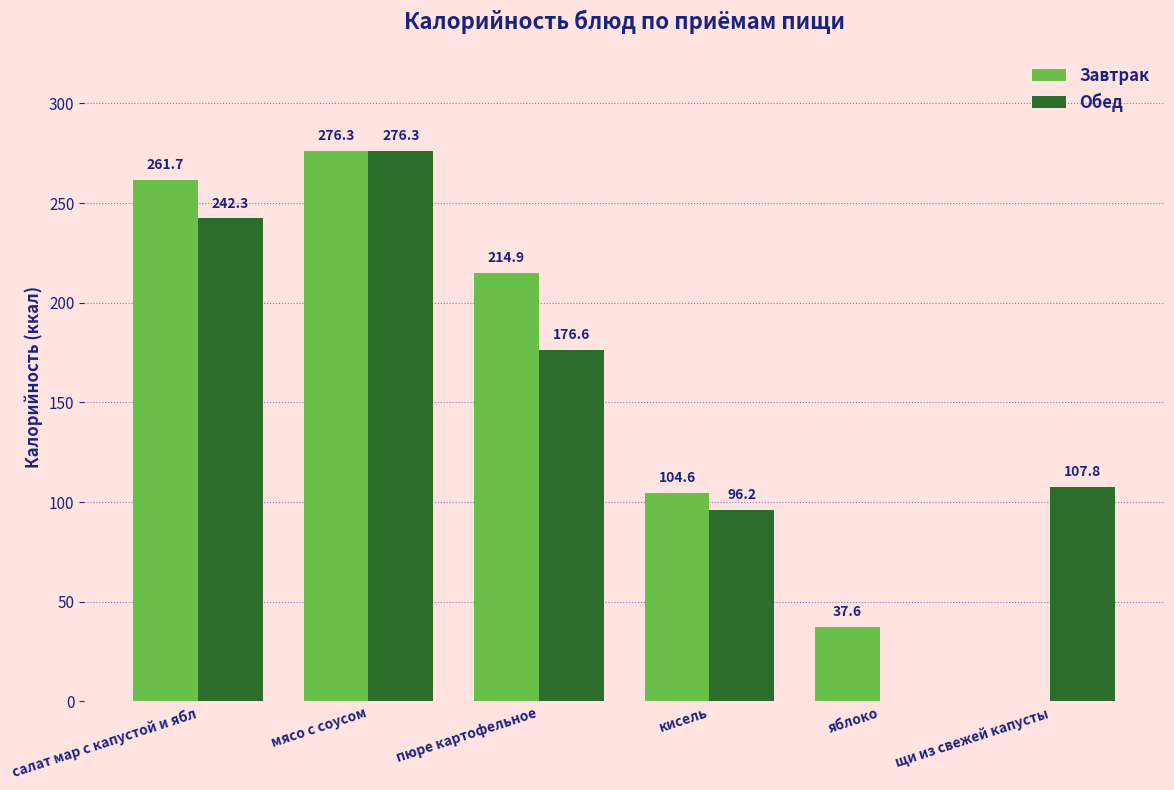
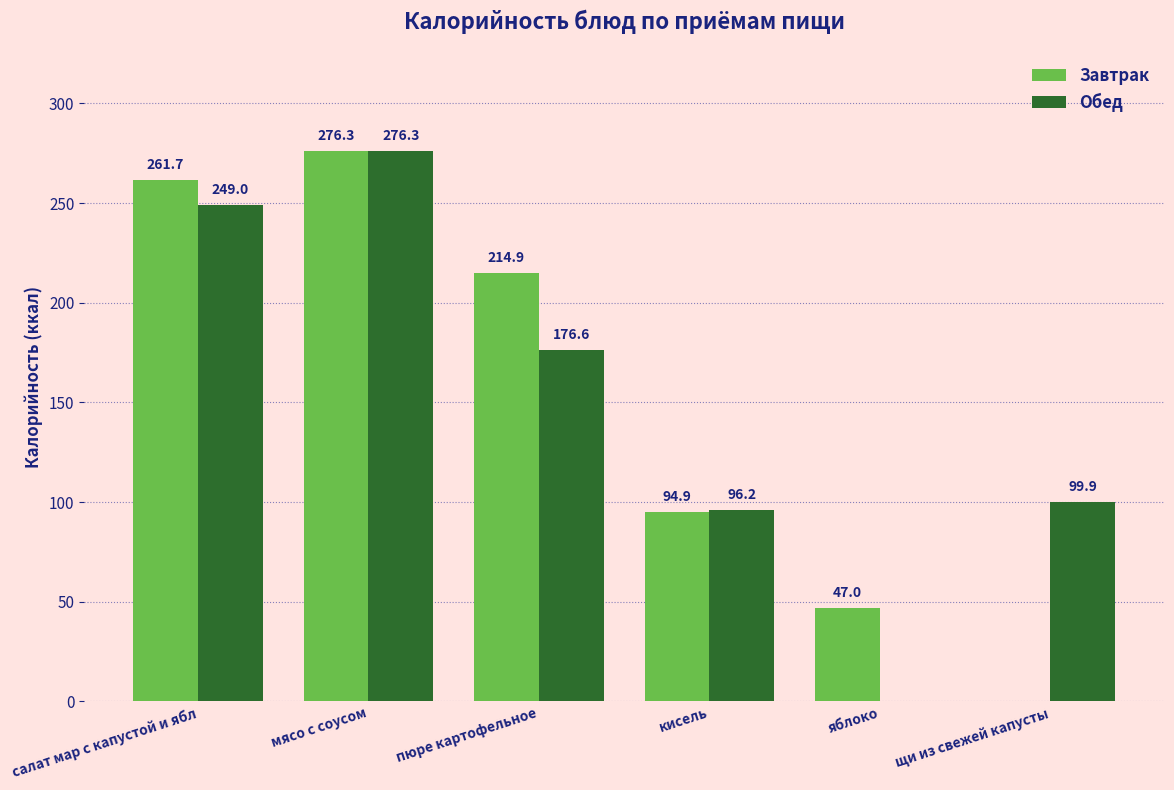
Обед, салат мар с капустой и ябл: 242.3 -> 249.0
Завтрак, кисель: 104.6 -> 94.9
Завтрак, яблоко: 37.6 -> 47.0
Обед, щи из свежей капусты: 107.8 -> 99.9
